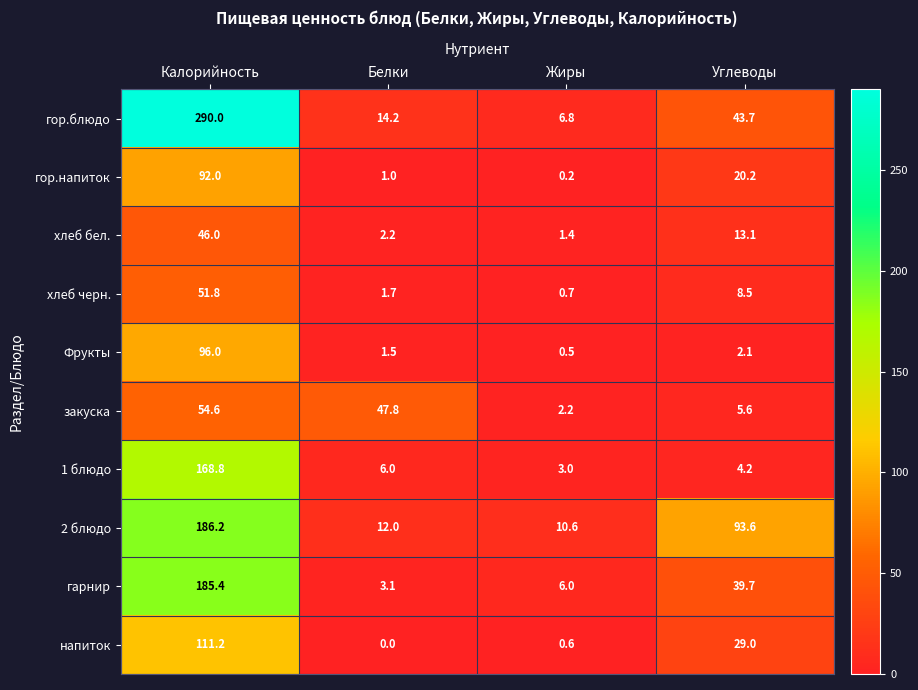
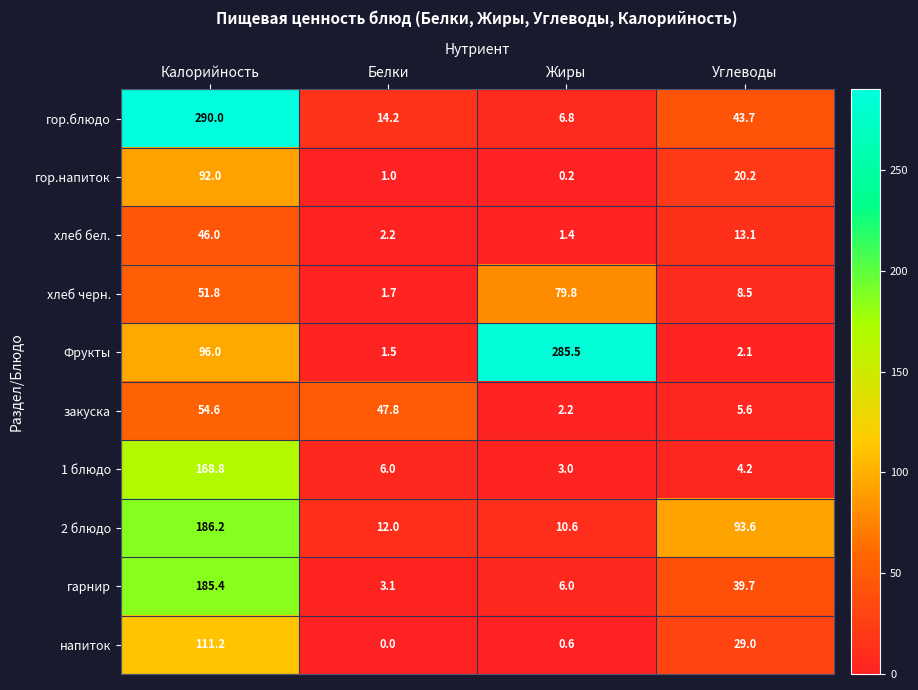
хлеб черн., Жиры: 0.7 -> 79.8
Фрукты, Жиры: 0.5 -> 285.5
